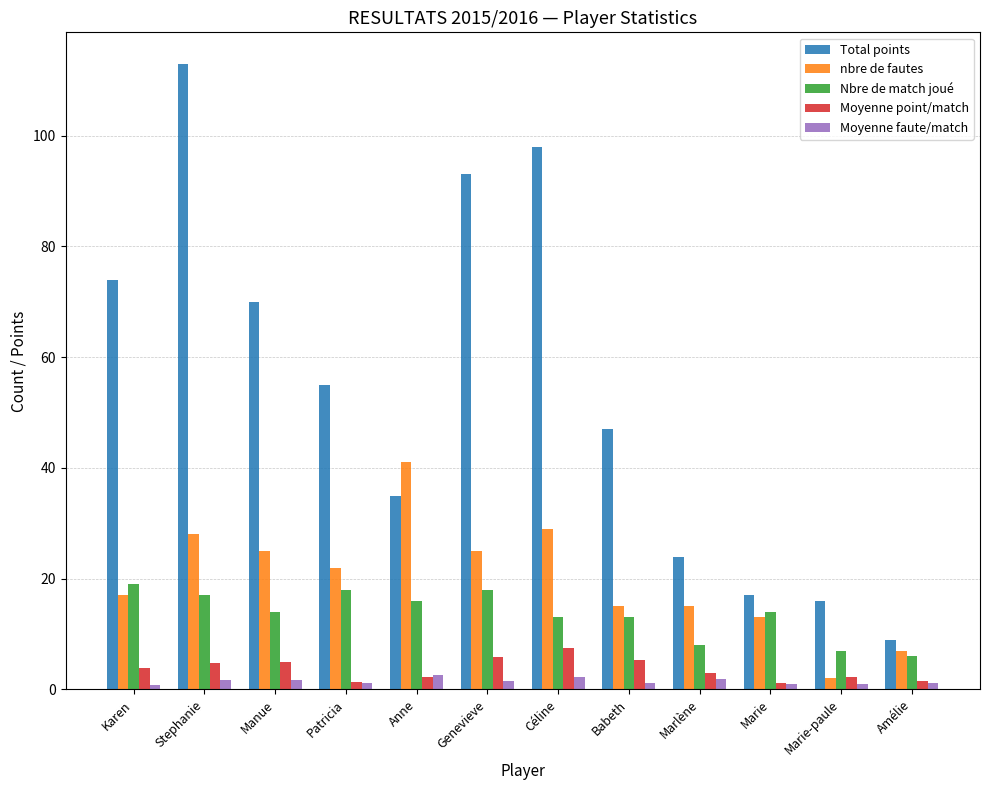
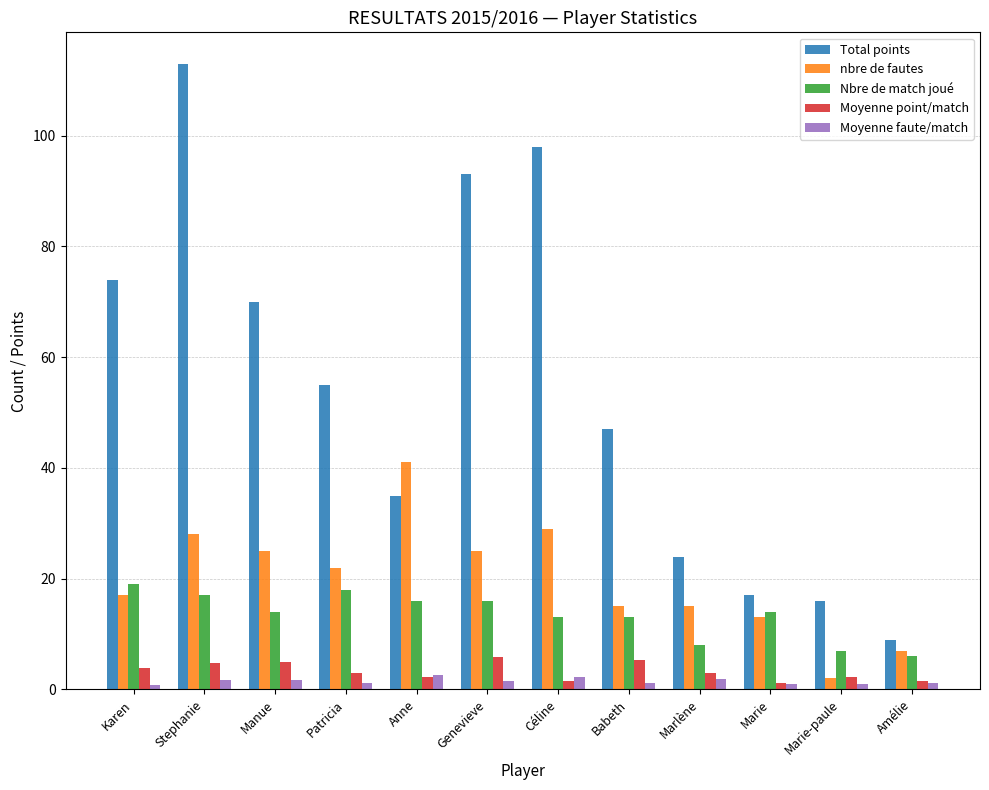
Moyenne point/match, Patricia: 1 -> 3
Nbre de match joué, Genevieve: 18 -> 16
Moyenne point/match, Céline: 8 -> 2
